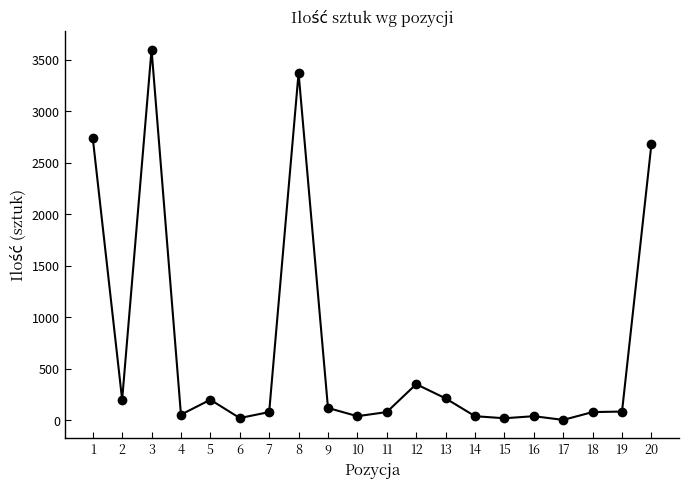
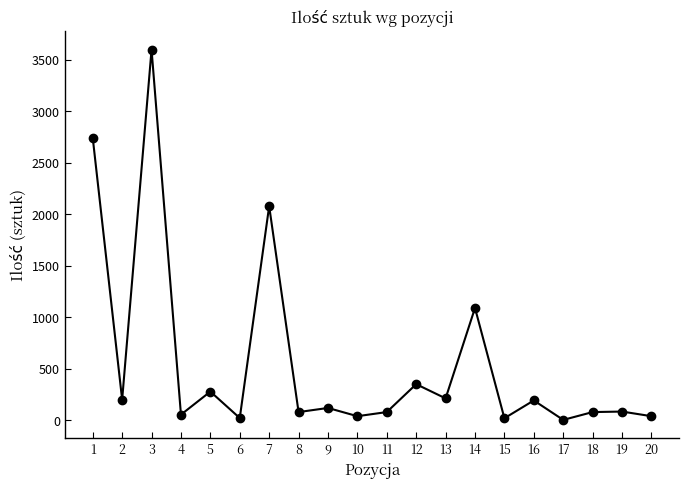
5: 200 -> 280
7: 80 -> 2080
8: 3370 -> 80
14: 40 -> 1090
16: 40 -> 190
20: 2680 -> 40
